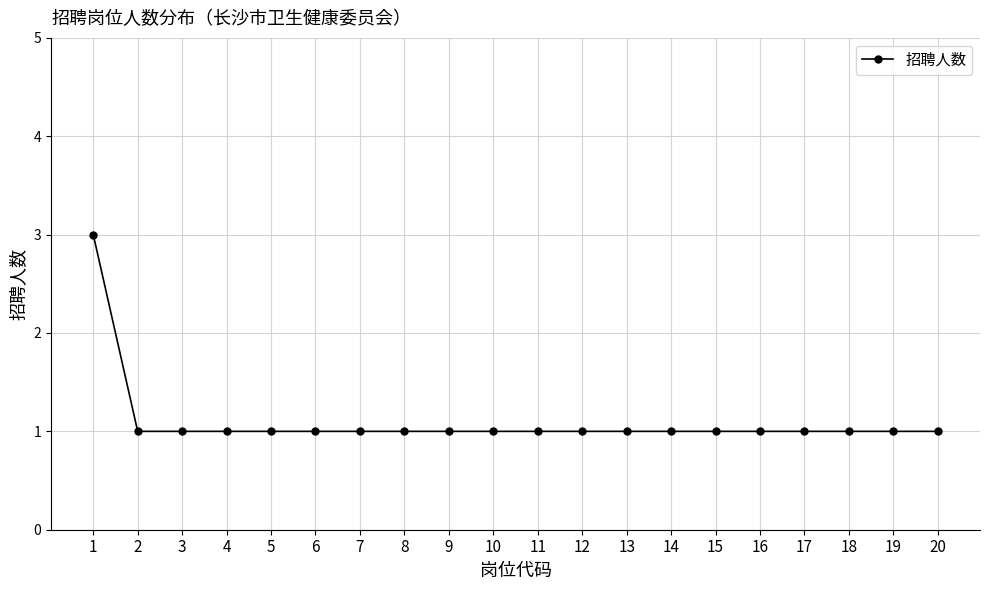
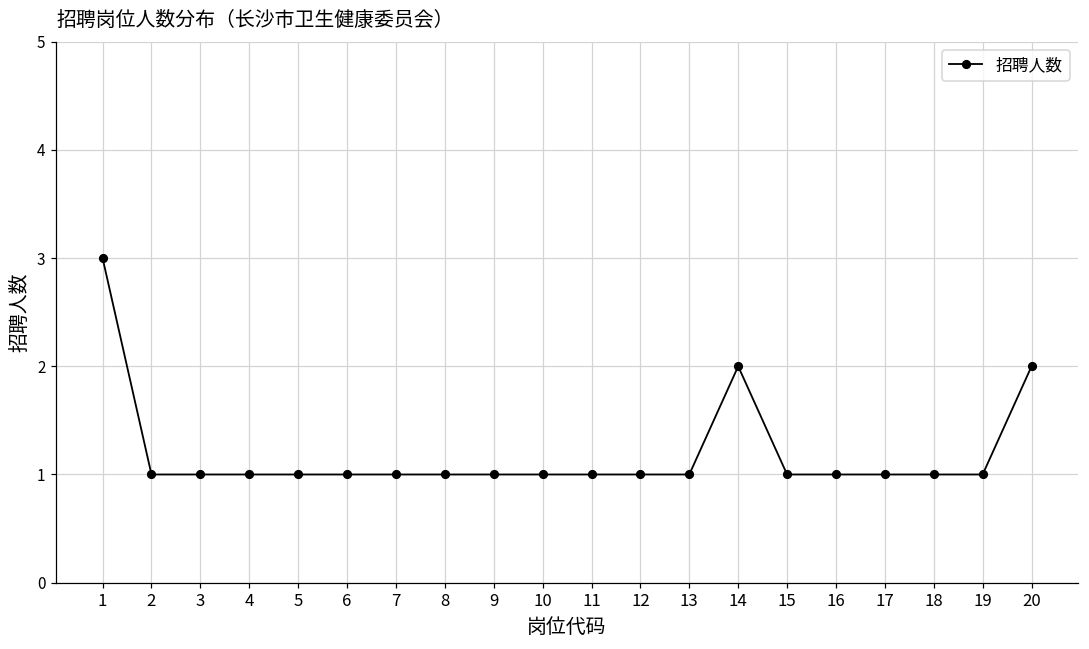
14: 1 -> 2
20: 1 -> 2
